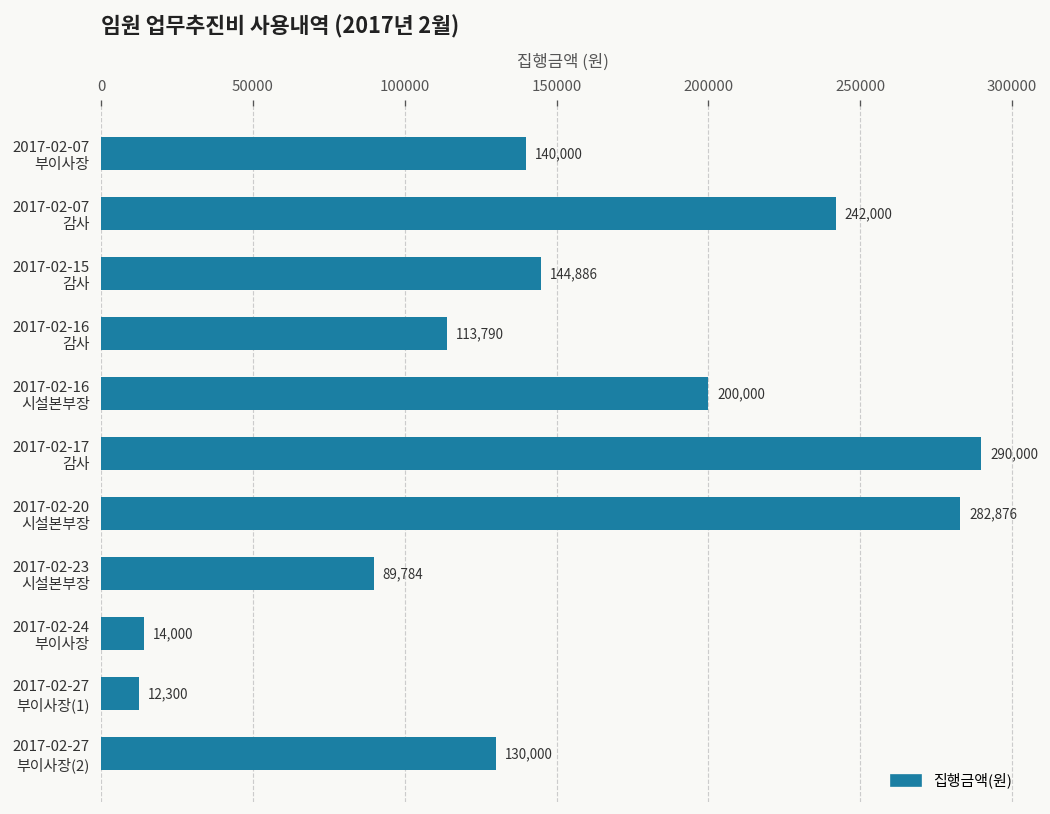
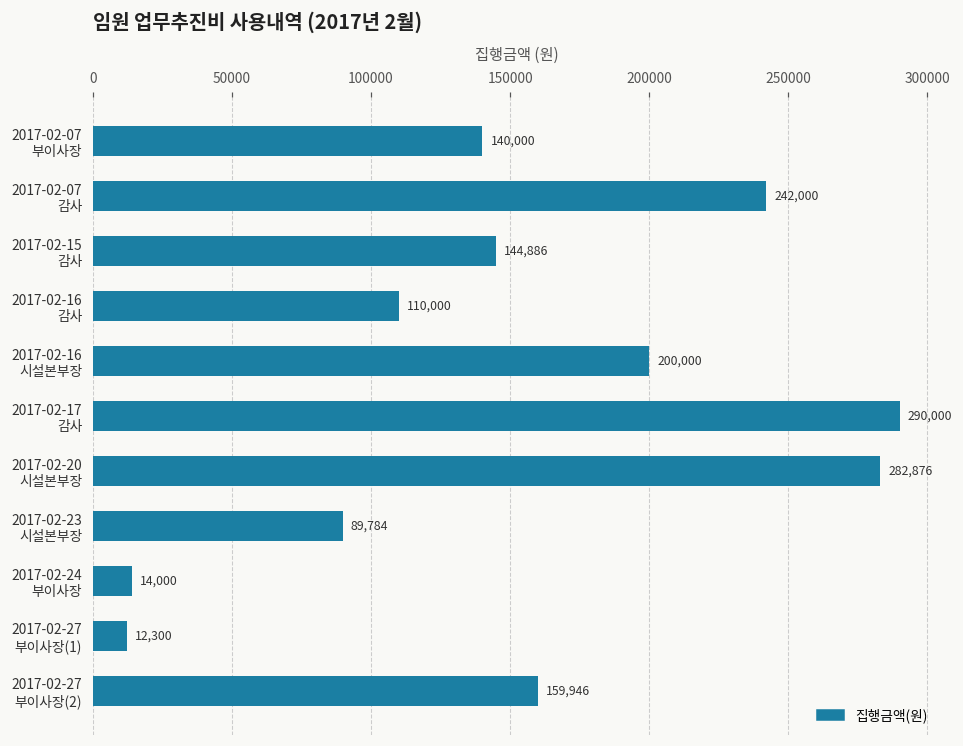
2017-02-16 감사: 113,790 -> 110,000
2017-02-27 부이사장(2): 130,000 -> 159,946
